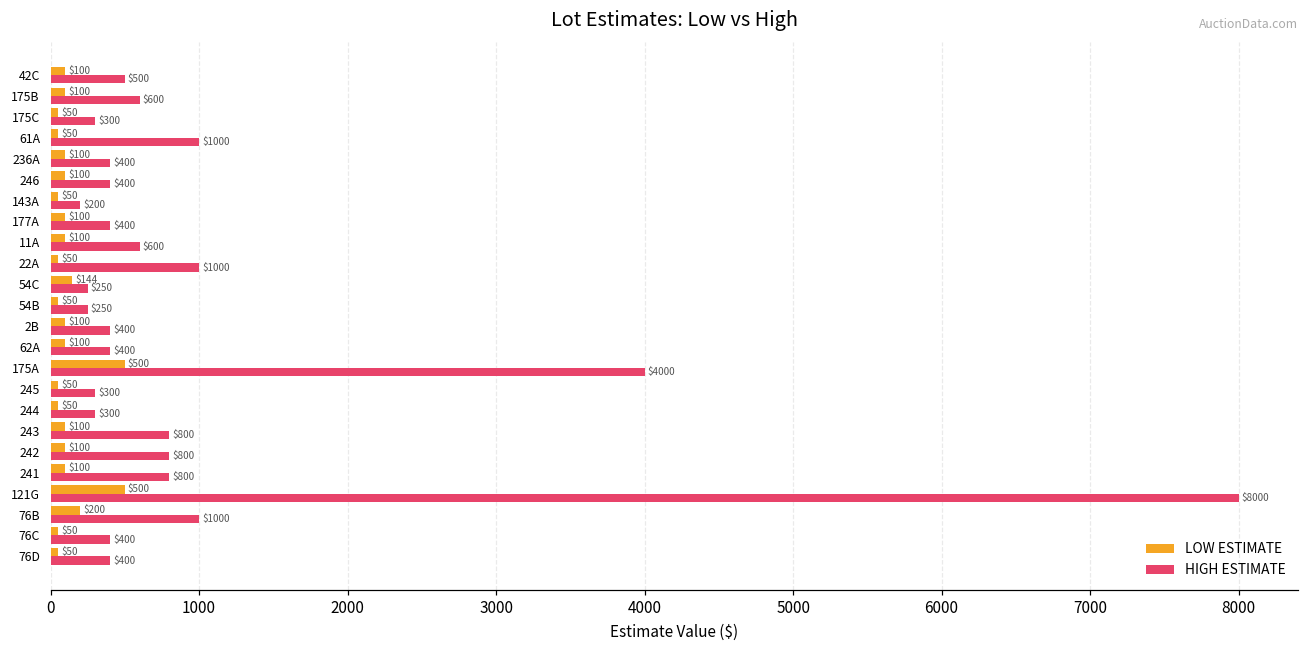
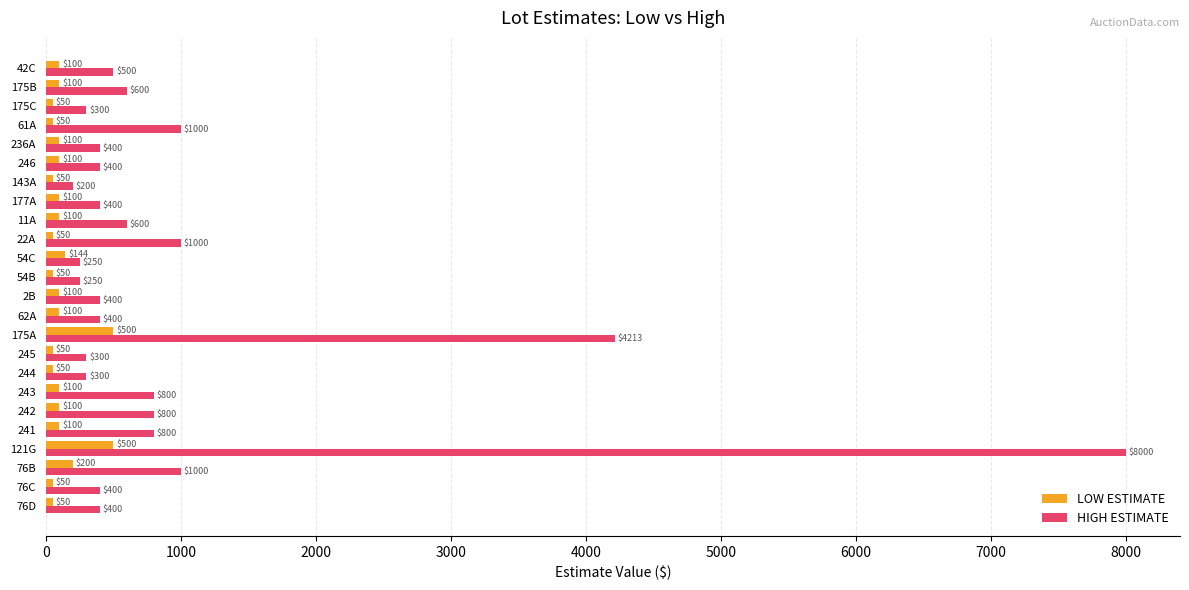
HIGH ESTIMATE, 175A: $4000 -> $4213
